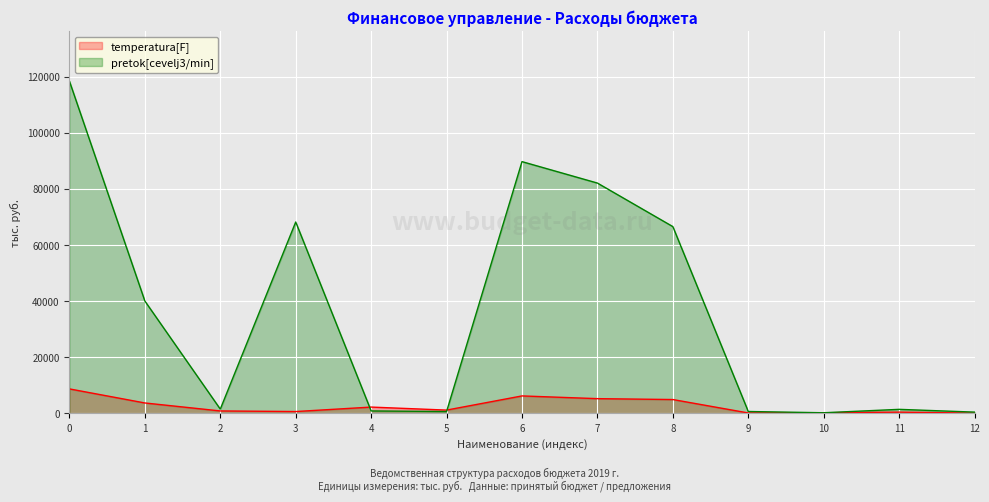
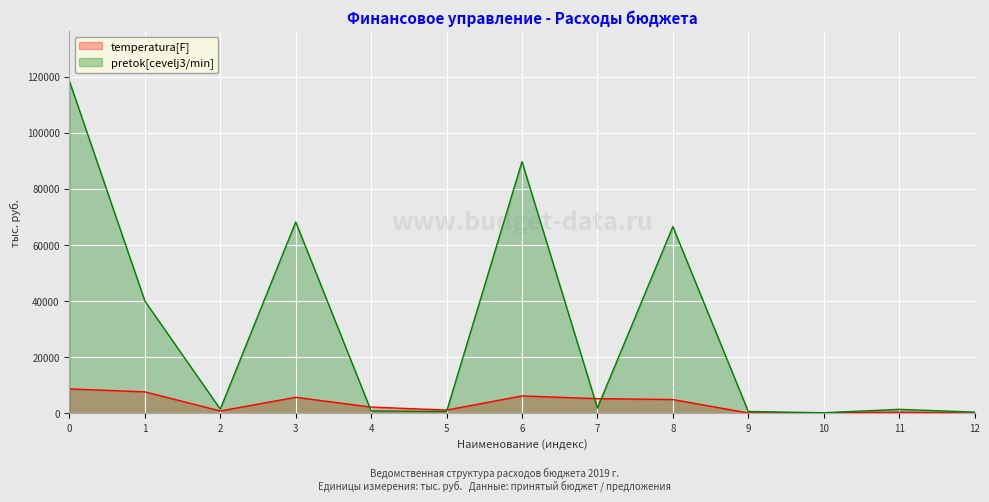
temperatura[F], 1: 4000 -> 8000
temperatura[F], 3: 1000 -> 6000
pretok[cevelj3/min], 7: 82000 -> 2000
